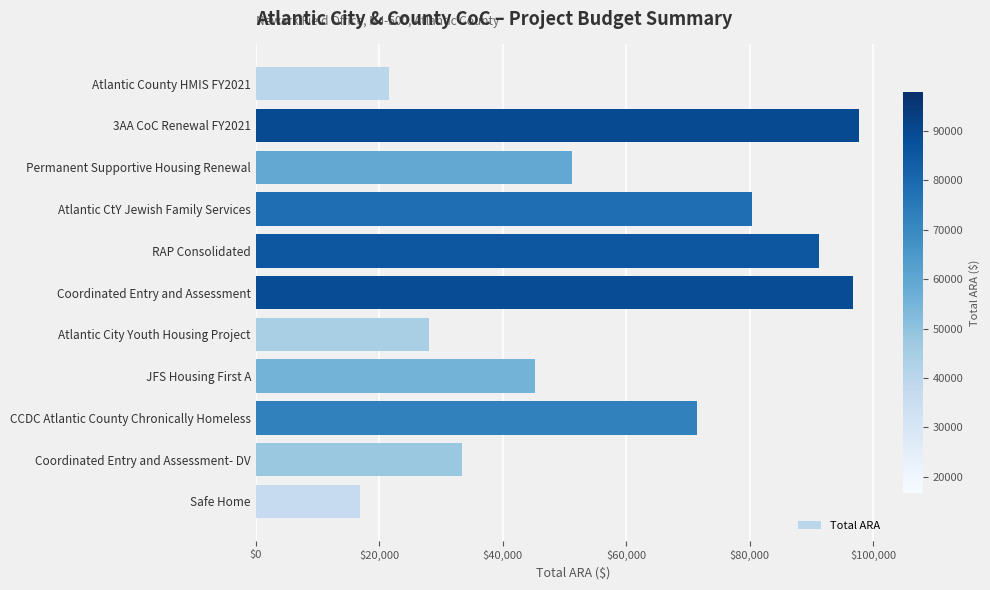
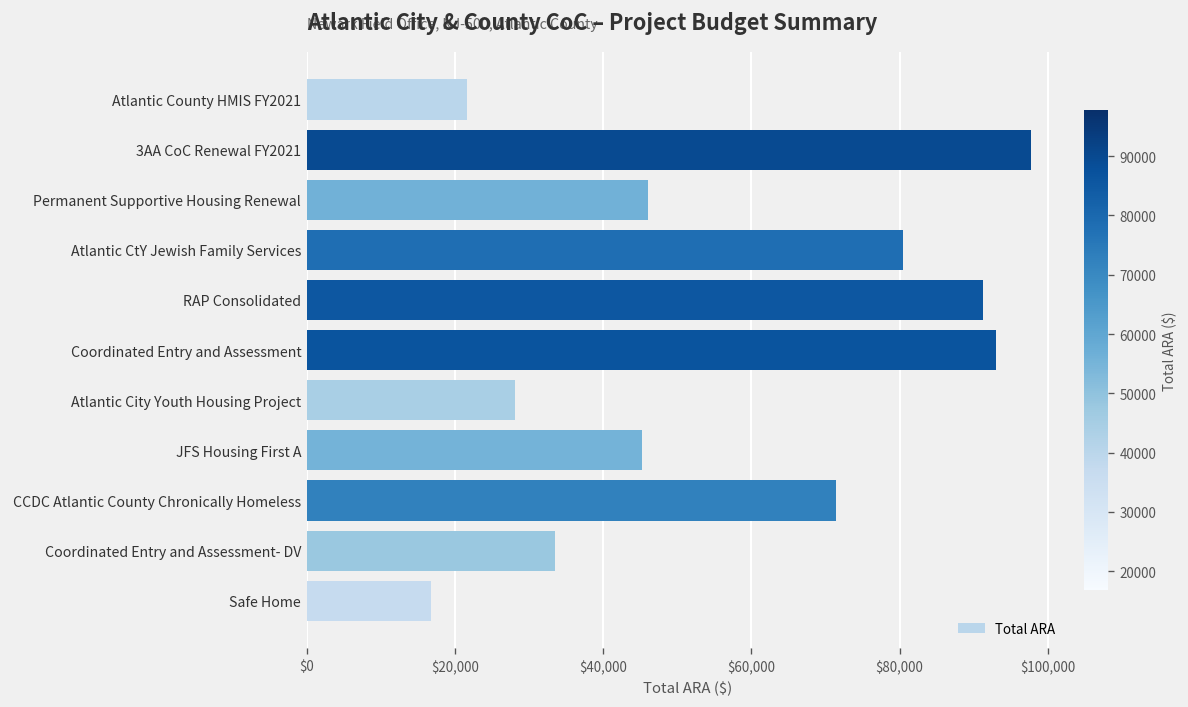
Permanent Supportive Housing Renewal: $51,000 -> $46,000
Coordinated Entry and Assessment: $97,000 -> $93,000
